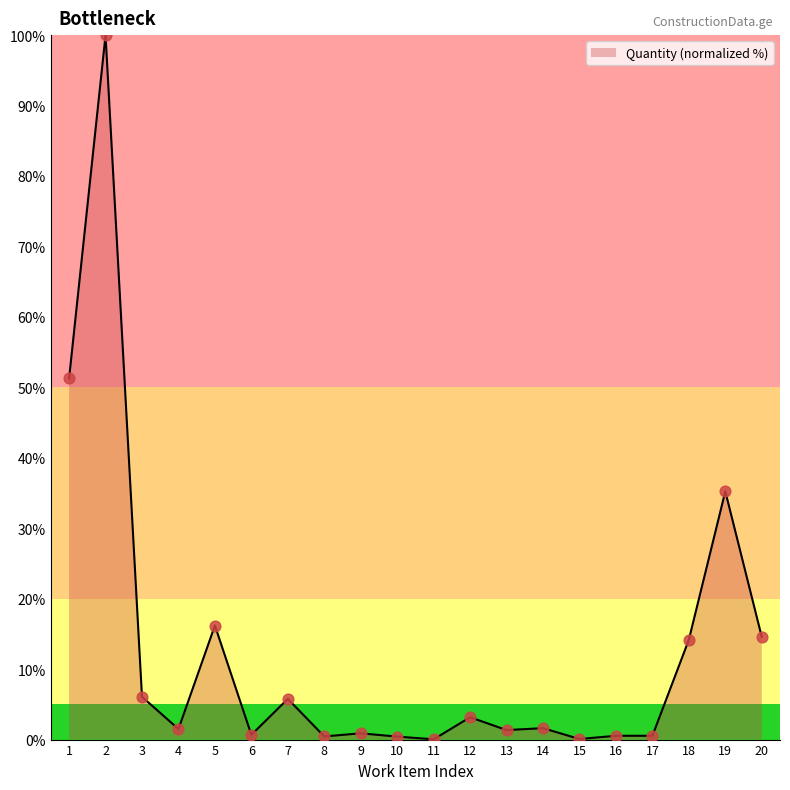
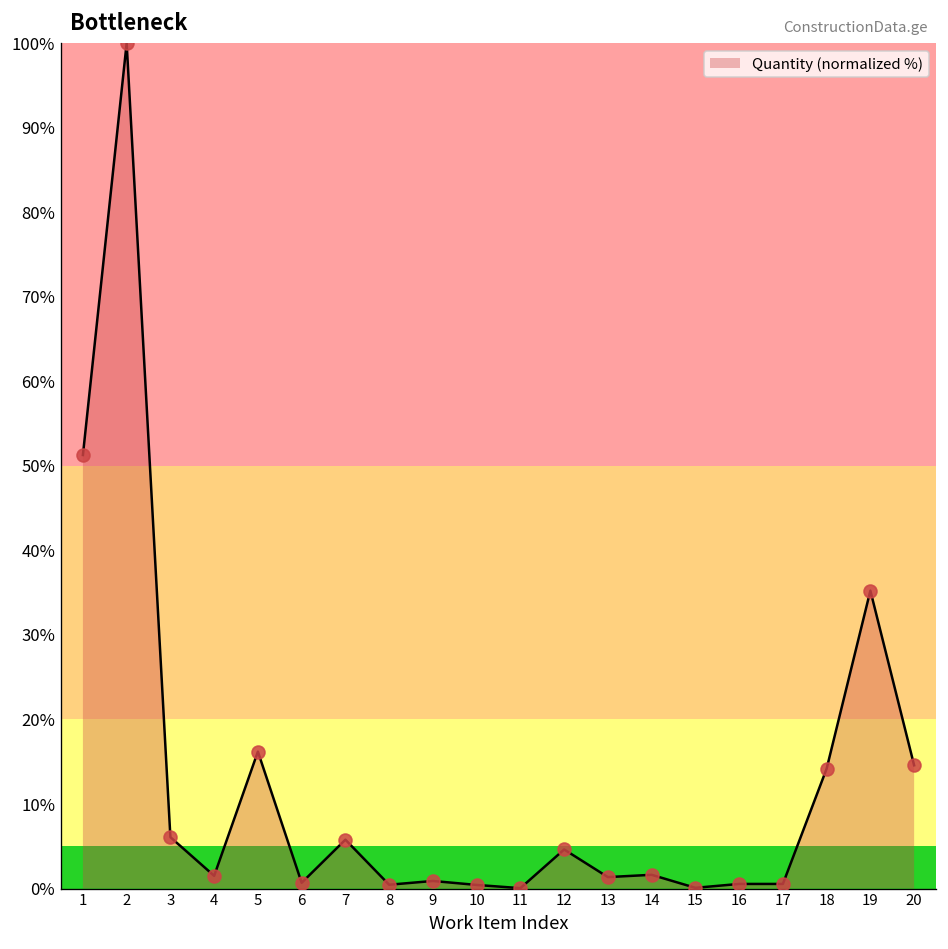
12: 3% -> 5%
